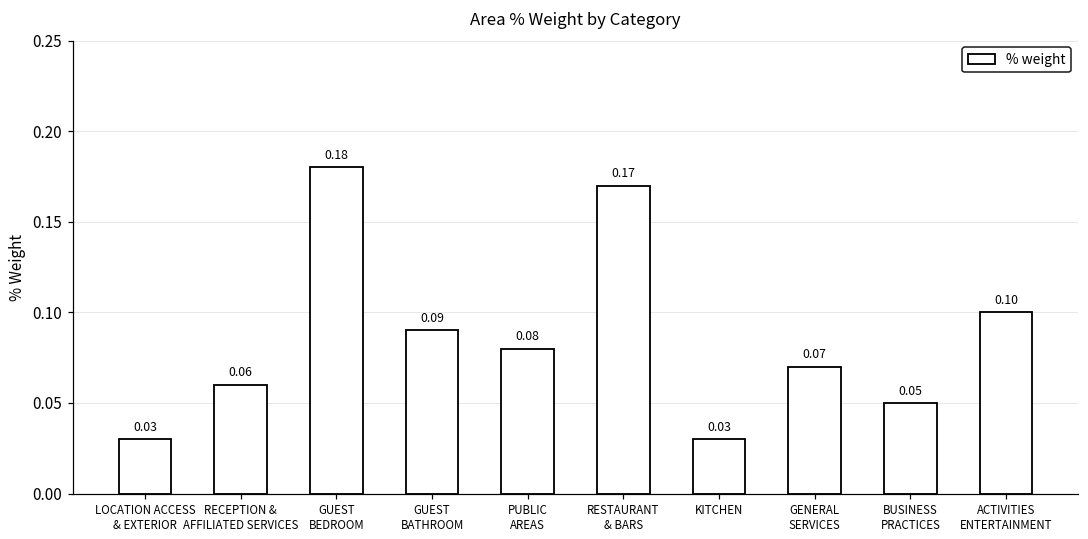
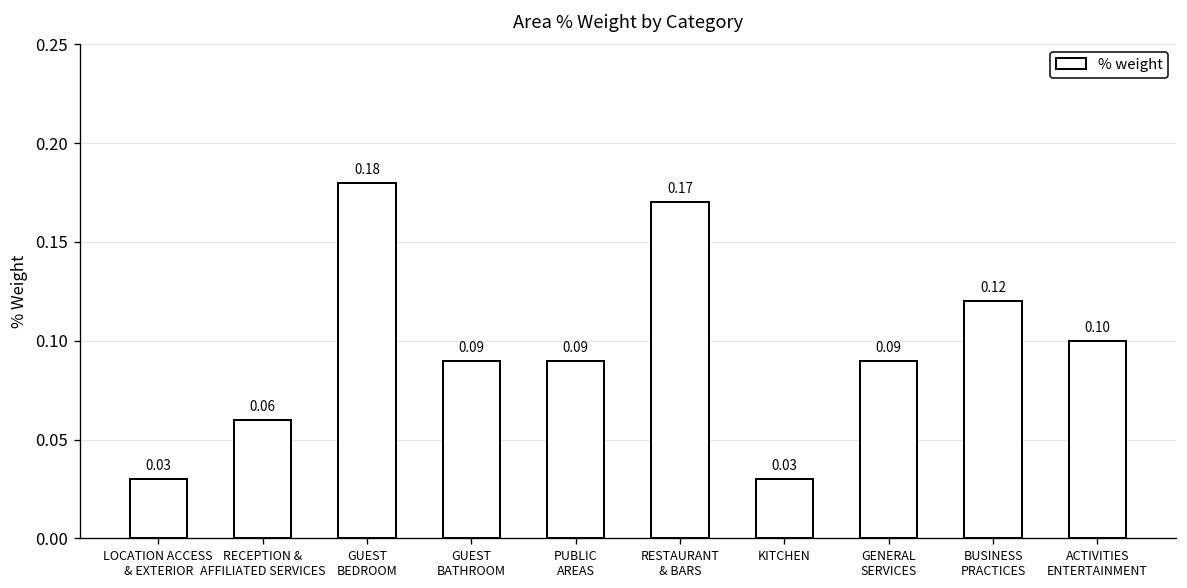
PUBLIC AREAS: 0.08 -> 0.09
GENERAL SERVICES: 0.07 -> 0.09
BUSINESS PRACTICES: 0.05 -> 0.12
